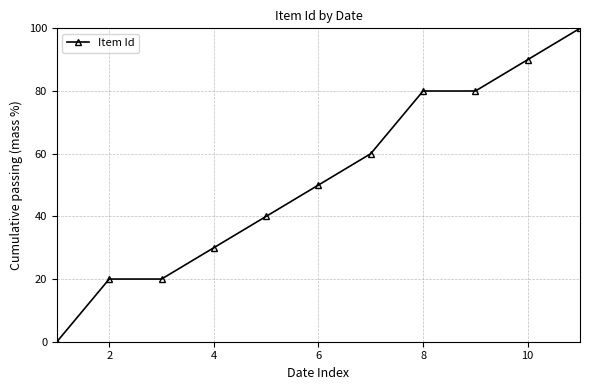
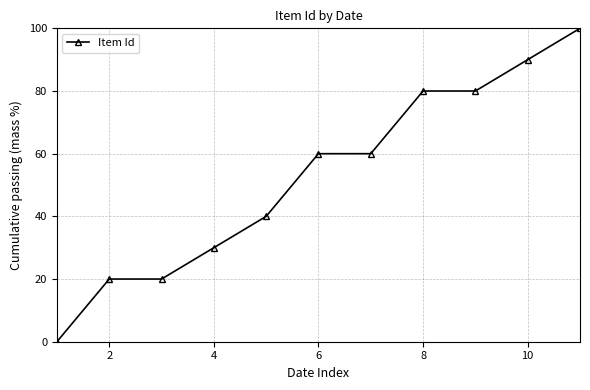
6: 50 -> 60
